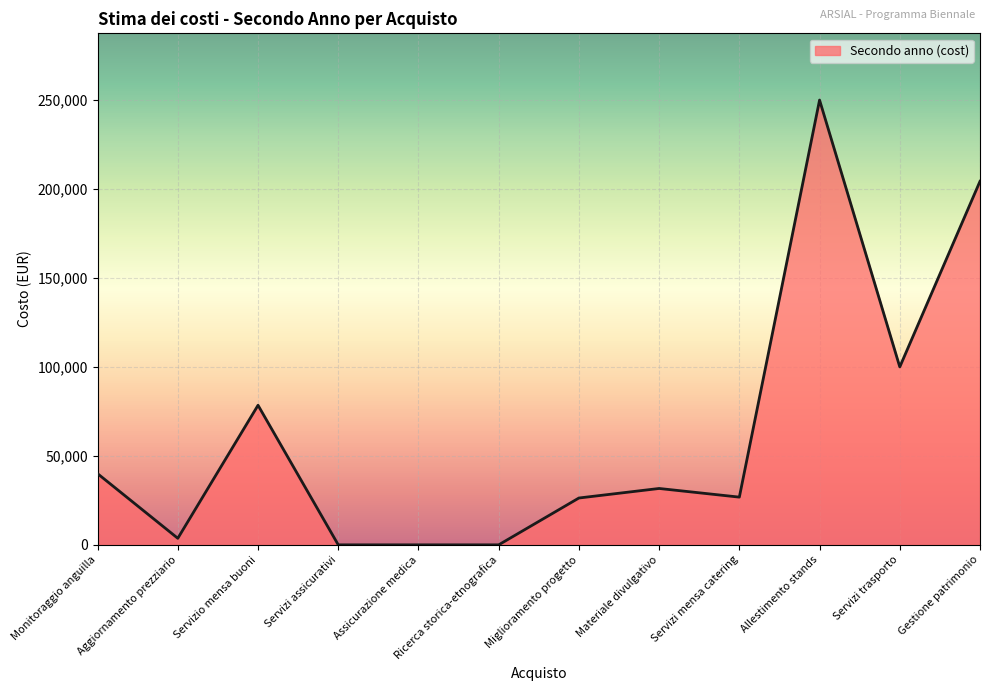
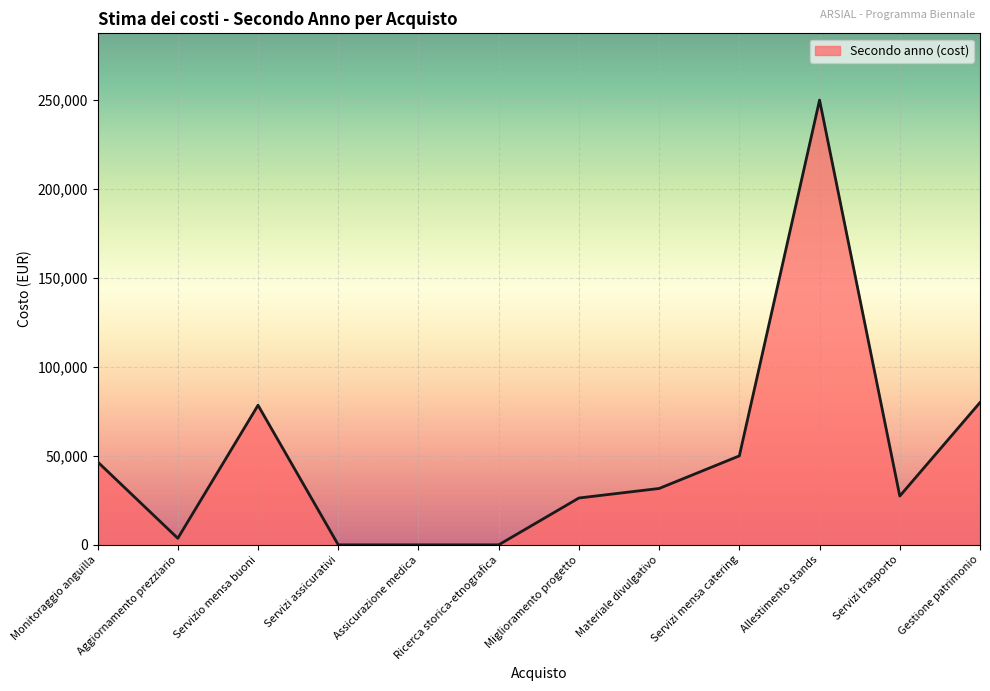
Monitoraggio anguilla: 40,000 -> 47,000
Servizi mensa catering: 27,000 -> 50,000
Servizi trasporto: 100,000 -> 27,000
Gestione patrimonio: 204,000 -> 80,000
